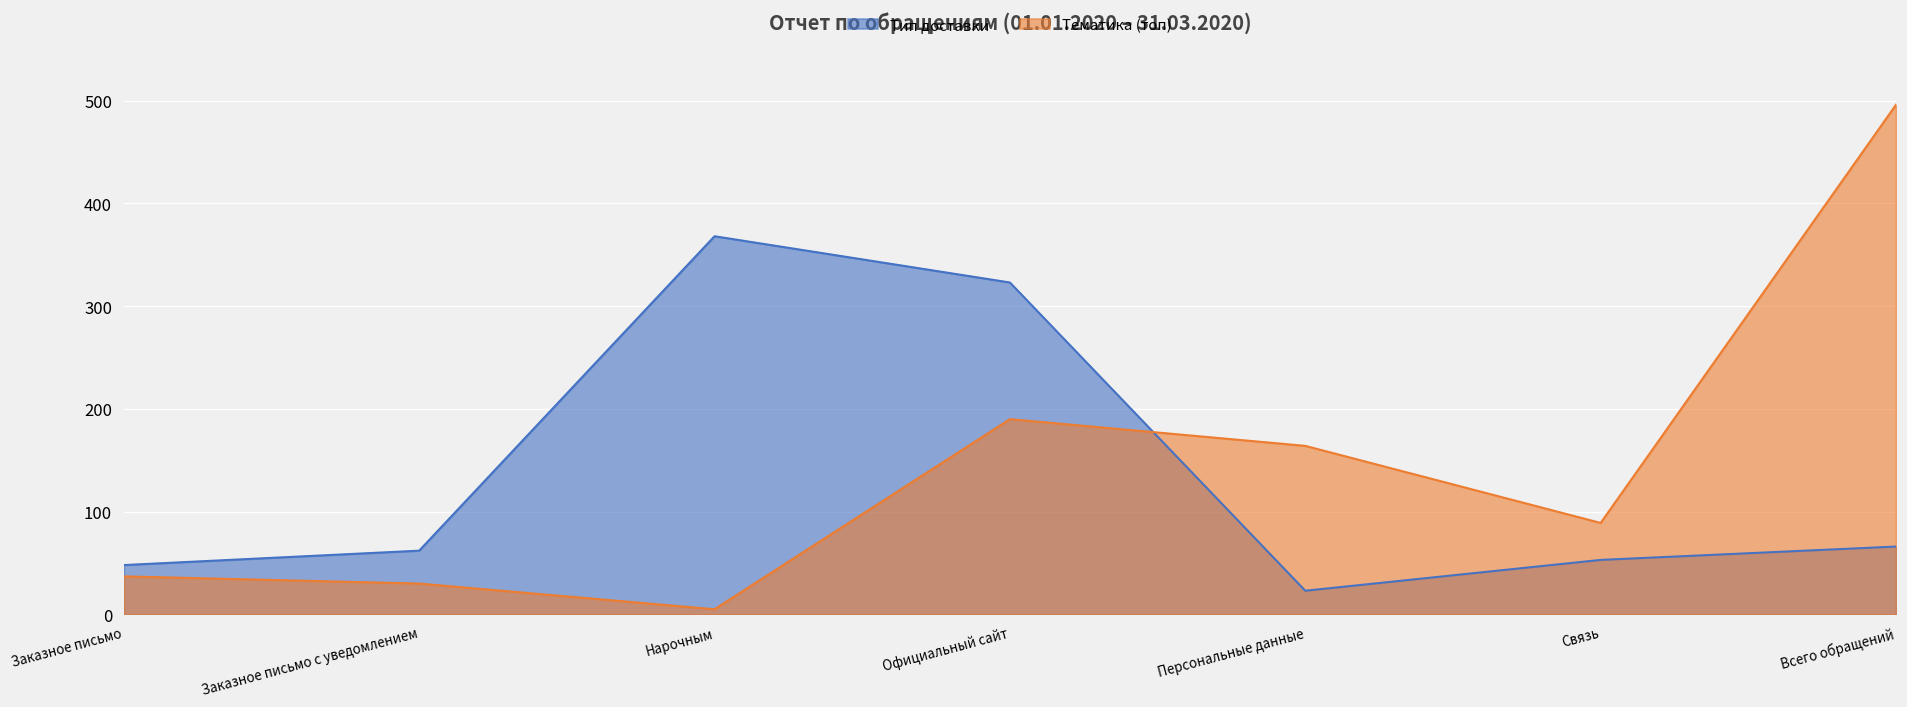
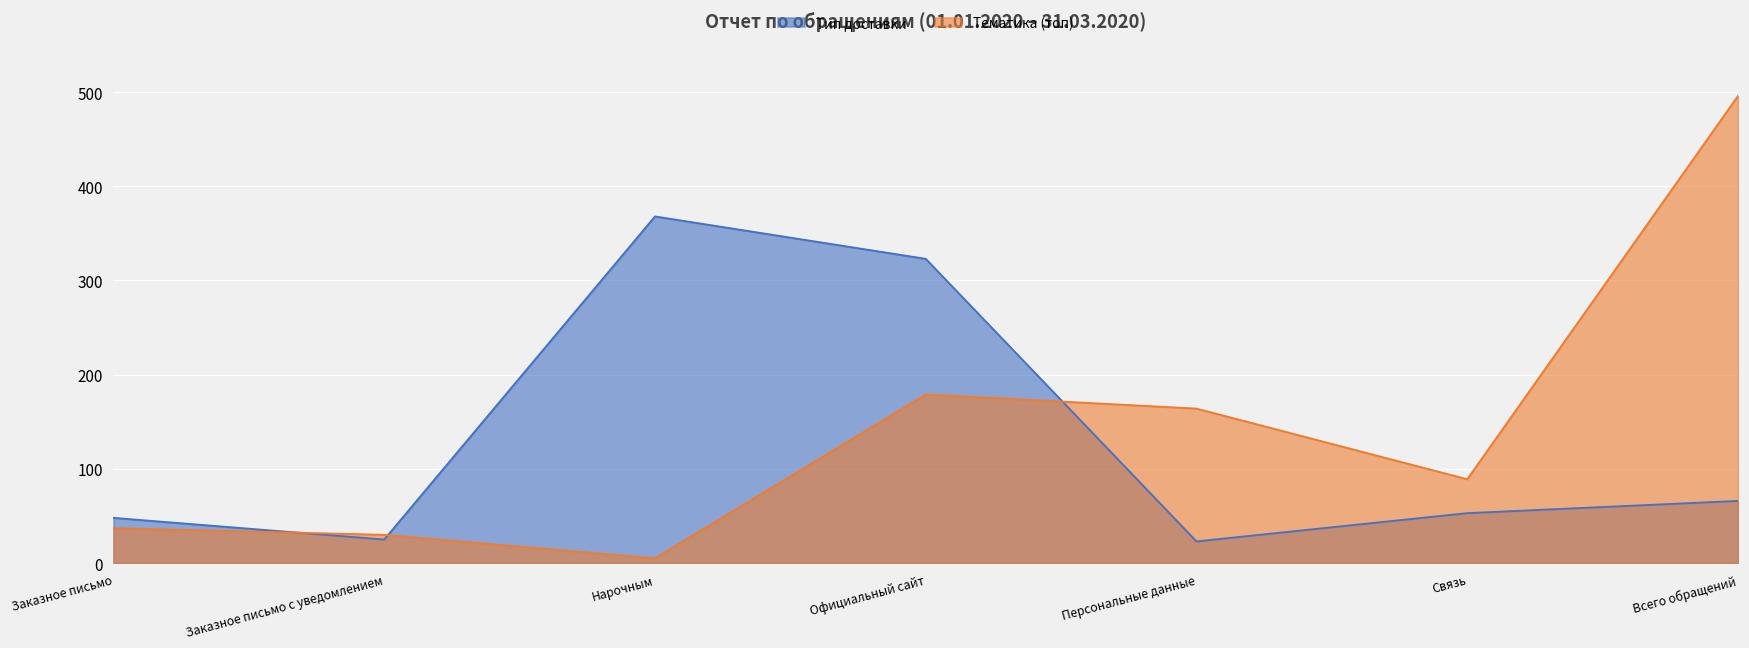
Тип доставки, Заказное письмо с уведомлением: 60 -> 30
Тематика (топ), Официальный сайт: 190 -> 180
